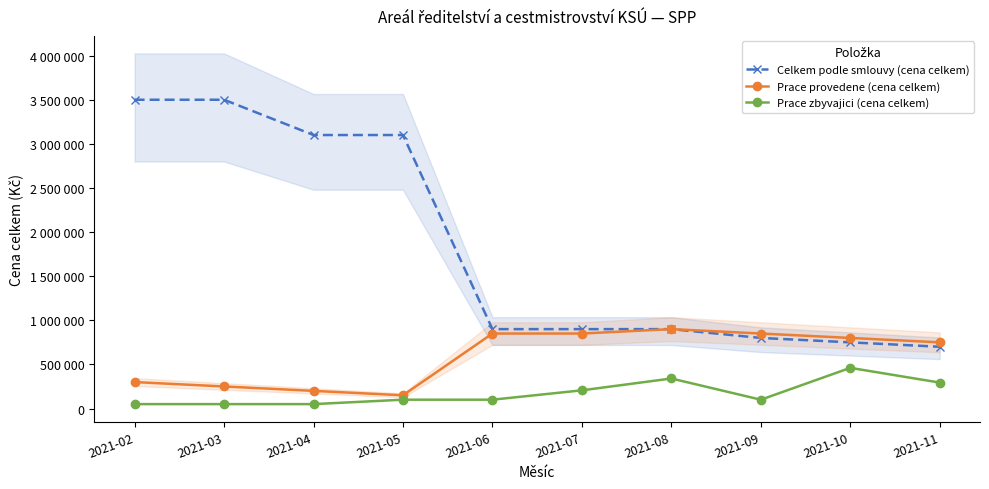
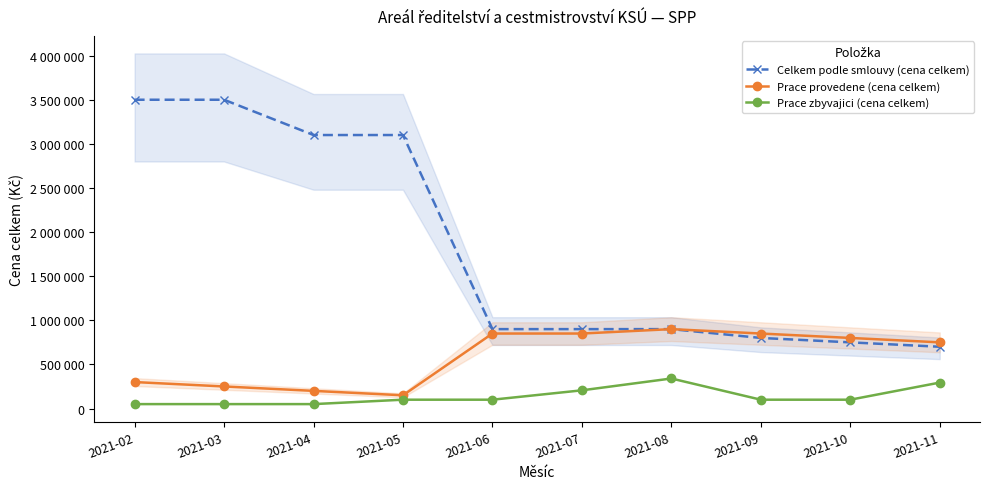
Prace zbyvajici (cena celkem), 2021-10: 500000 -> 100000
